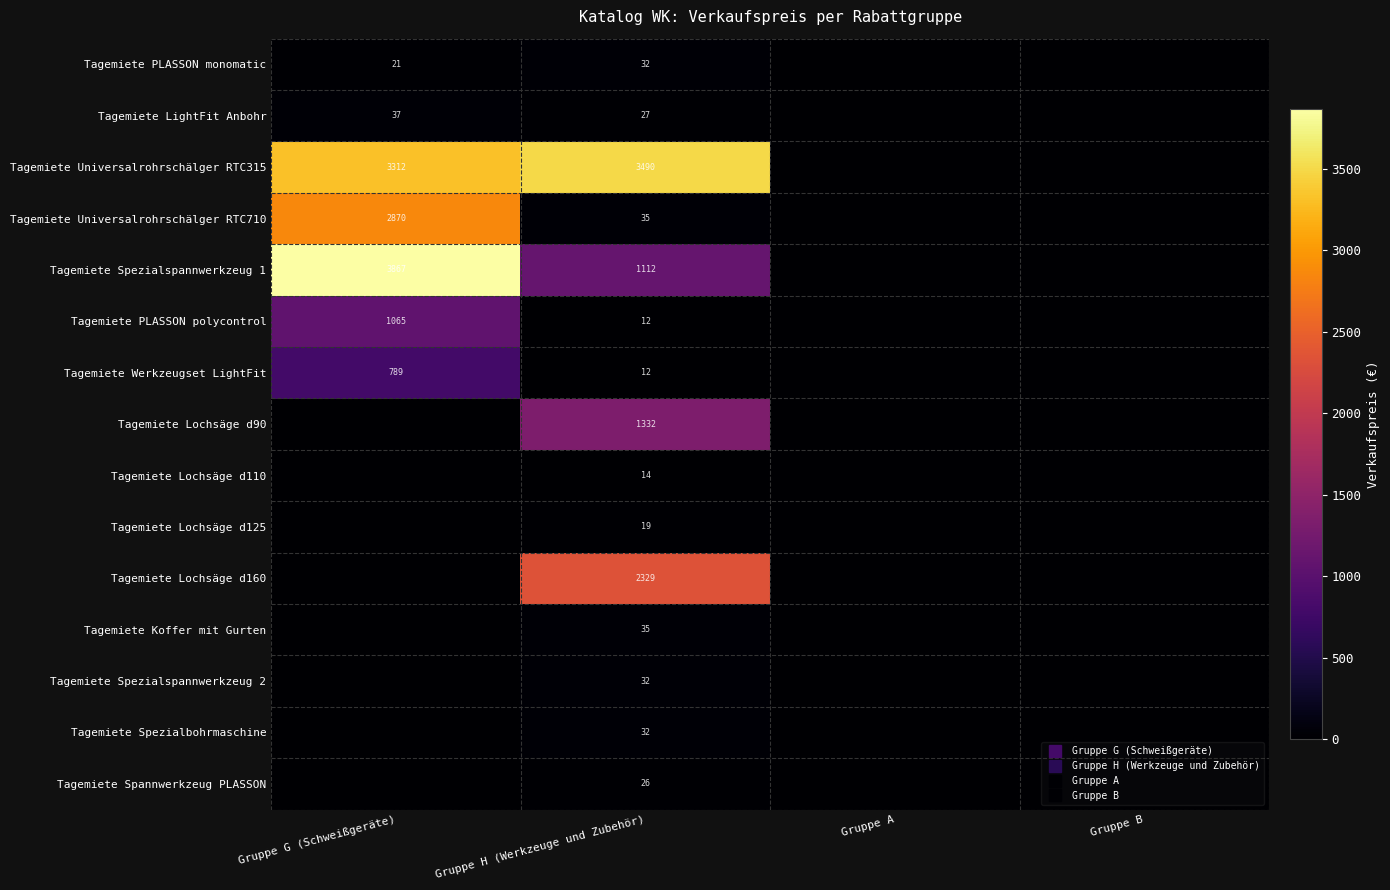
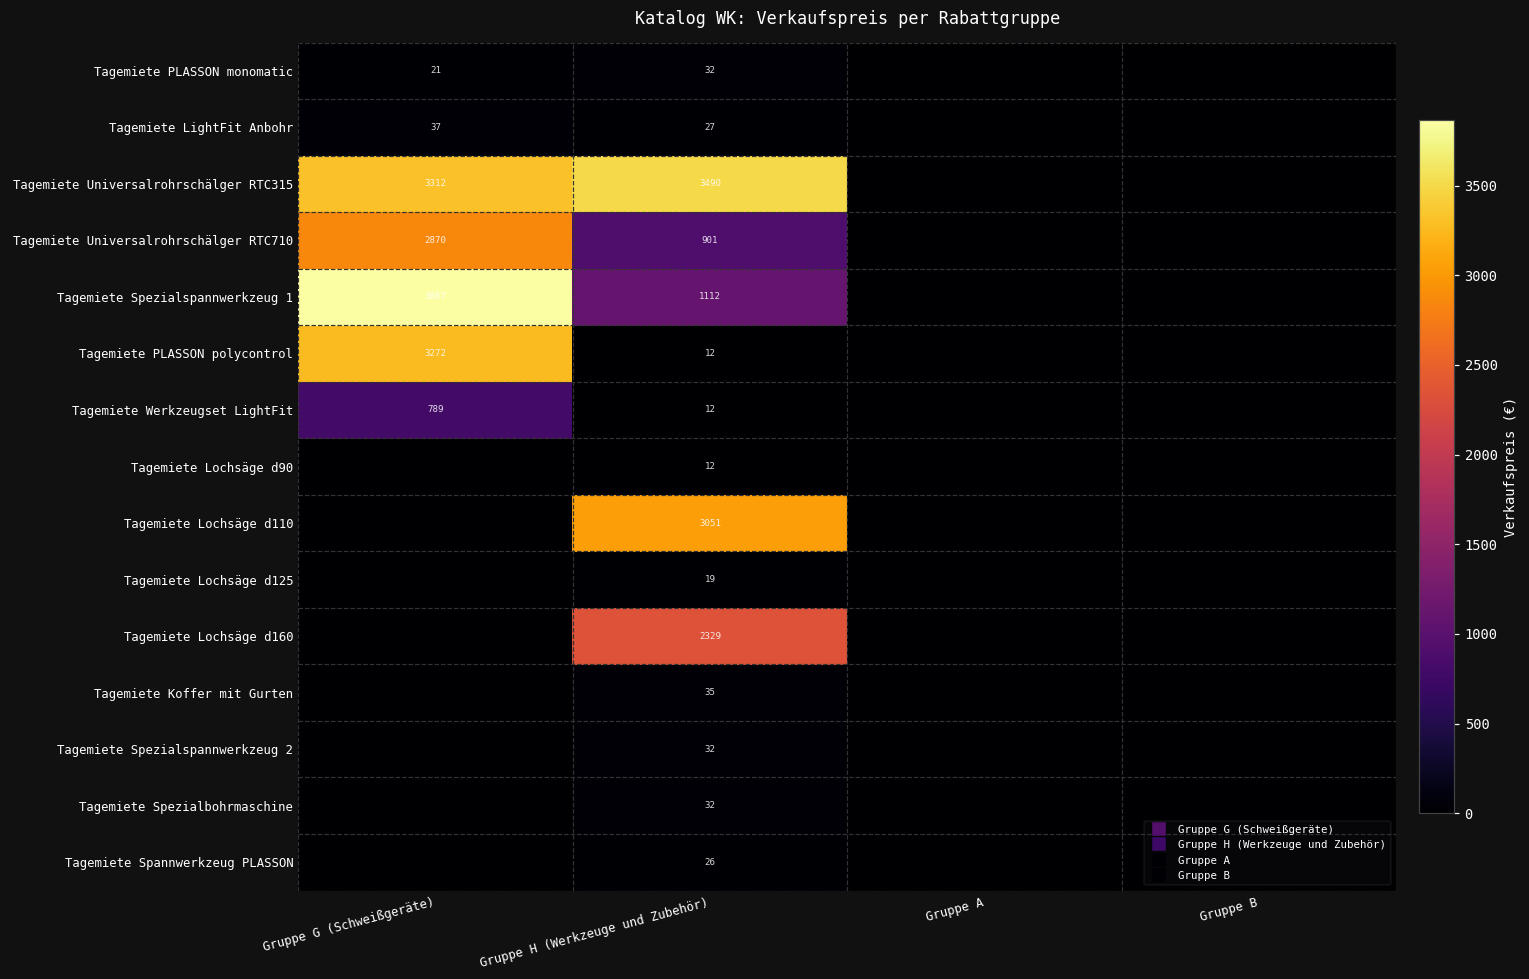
Tagemiete Universalrohrschälger RTC710, Gruppe H (Werkzeuge und Zubehör): 35 -> 901
Tagemiete PLASSON polycontrol, Gruppe G (Schweißgeräte): 1065 -> 3272
Tagemiete Lochsäge d90, Gruppe H (Werkzeuge und Zubehör): 1332 -> 12
Tagemiete Lochsäge d110, Gruppe H (Werkzeuge und Zubehör): 14 -> 3051
